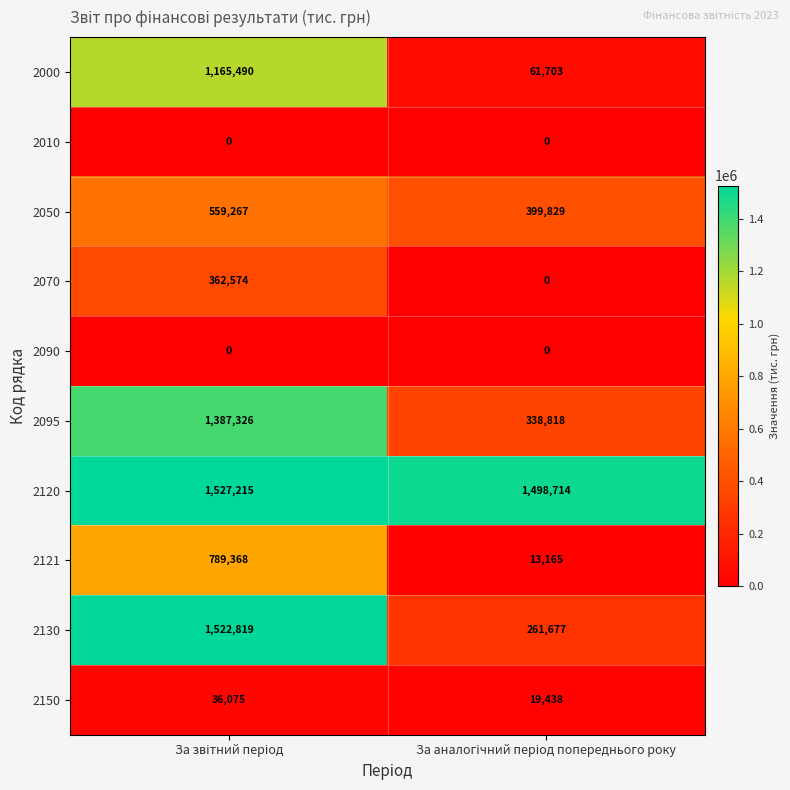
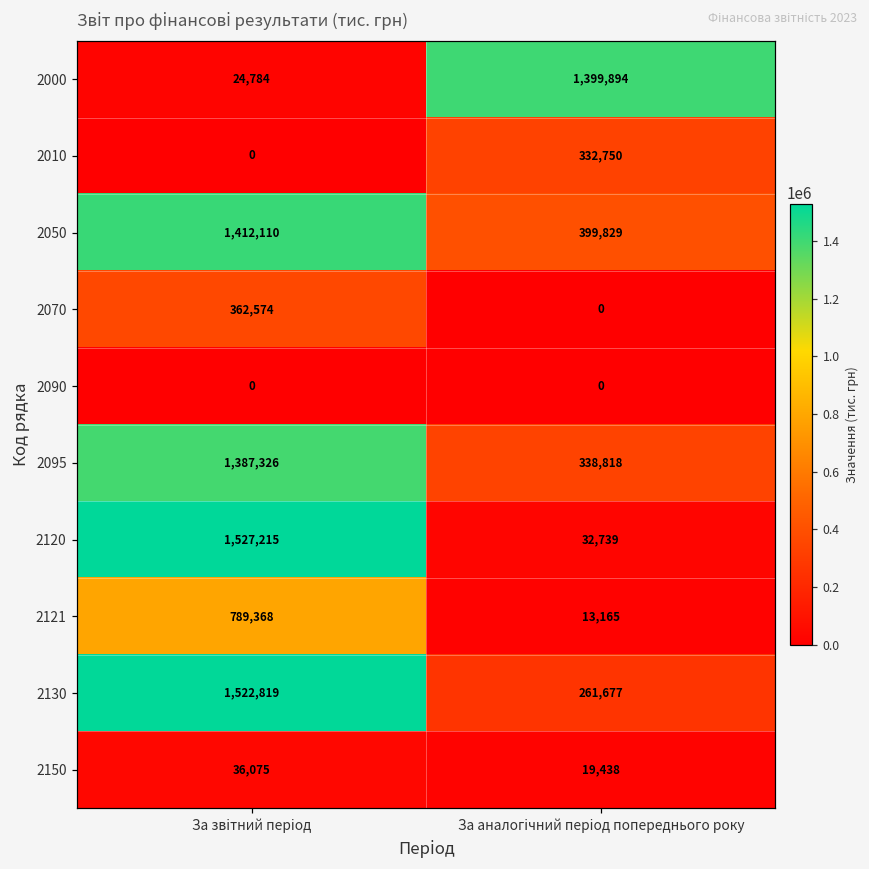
2000, За звітний період: 1,165,490 -> 24,784
2000, За аналогічний період попереднього року: 61,703 -> 1,399,894
2010, За аналогічний період попереднього року: 0 -> 332,750
2050, За звітний період: 559,267 -> 1,412,110
2120, За аналогічний період попереднього року: 1,498,714 -> 32,739
